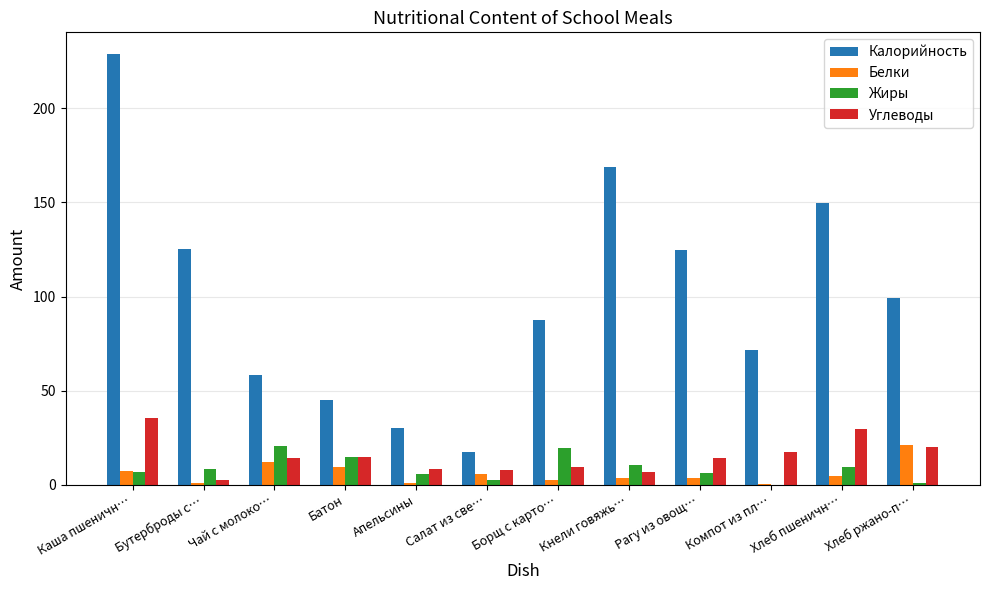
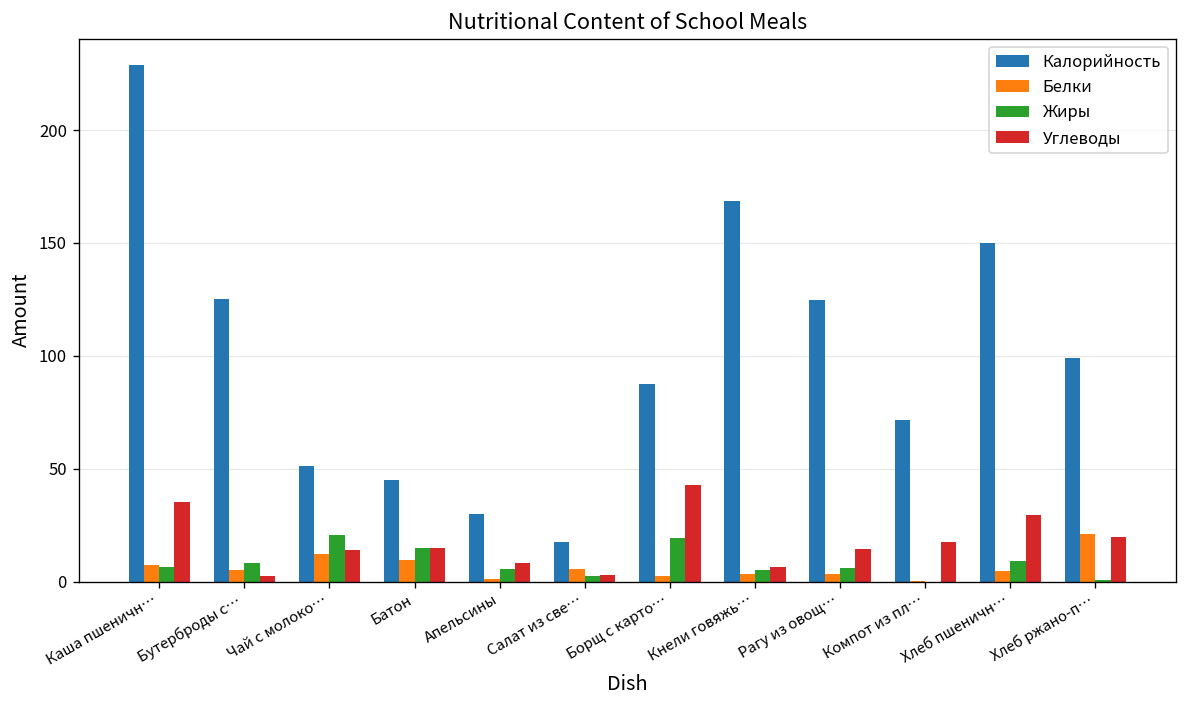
Белки, Бутерброды с…: 1 -> 5
Калорийность, Чай с молоко…: 58 -> 51
Углеводы, Салат из све…: 8 -> 3
Углеводы, Борщ с карто…: 9 -> 43
Жиры, Кнели говяжь…: 11 -> 5
